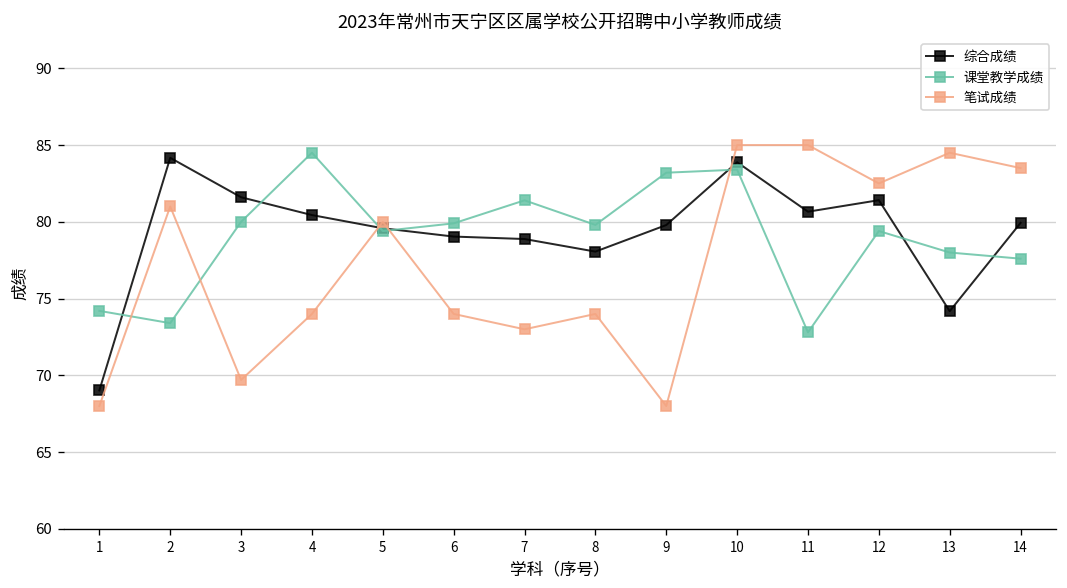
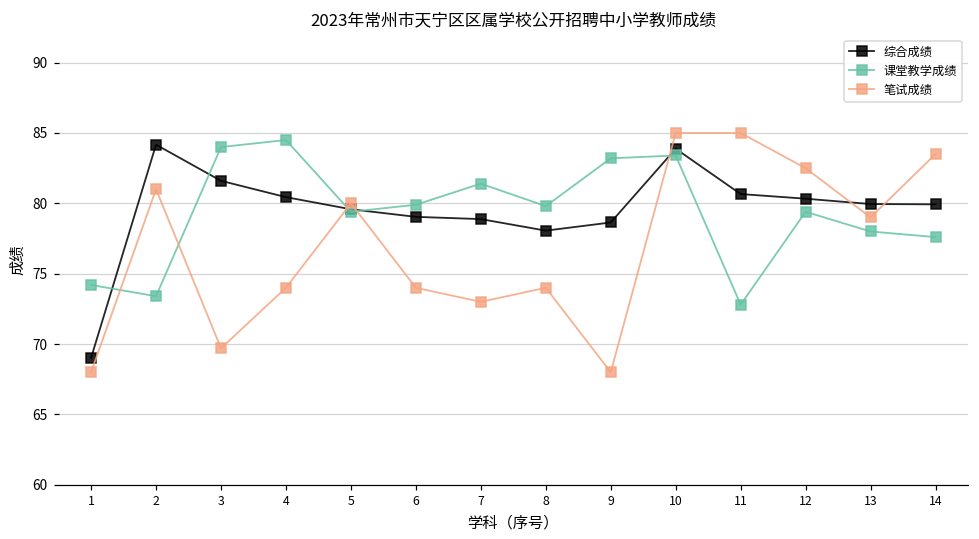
课堂教学成绩, 3: 80 -> 84
综合成绩, 9: 79.8 -> 78.6
综合成绩, 12: 81.4 -> 80.3
综合成绩, 13: 74.2 -> 80.0
笔试成绩, 13: 84.5 -> 79.0
